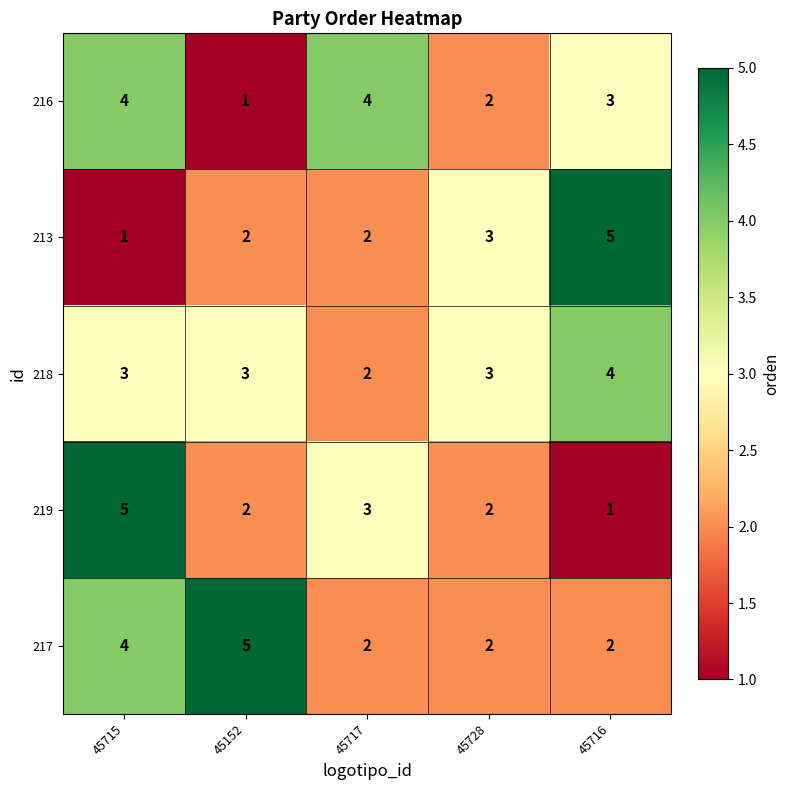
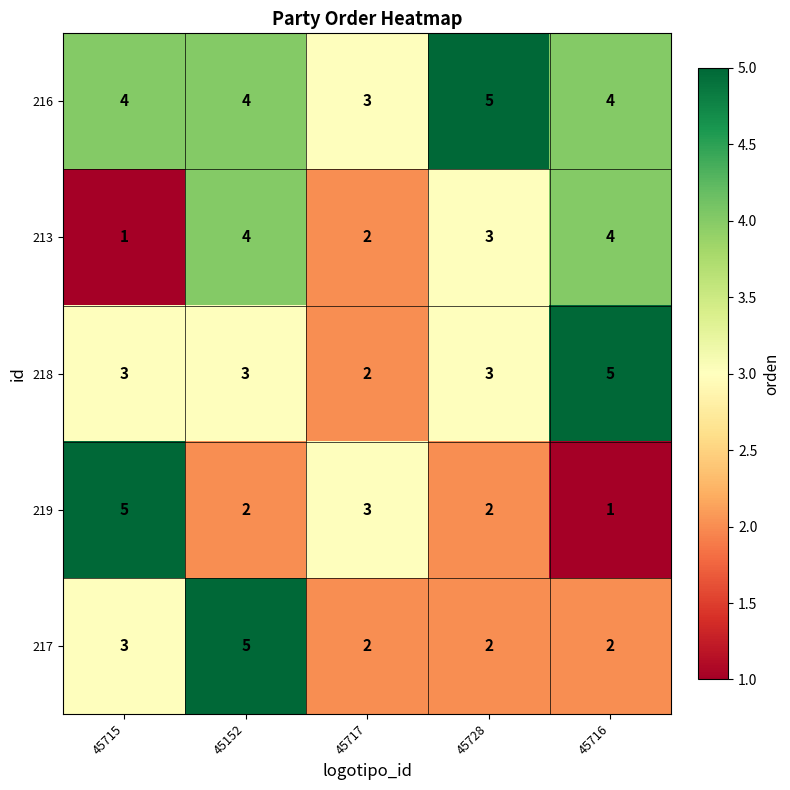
216, 45152: 1 -> 4
216, 45717: 4 -> 3
216, 45728: 2 -> 5
216, 45716: 3 -> 4
213, 45152: 2 -> 4
213, 45716: 5 -> 4
218, 45716: 4 -> 5
217, 45715: 4 -> 3
